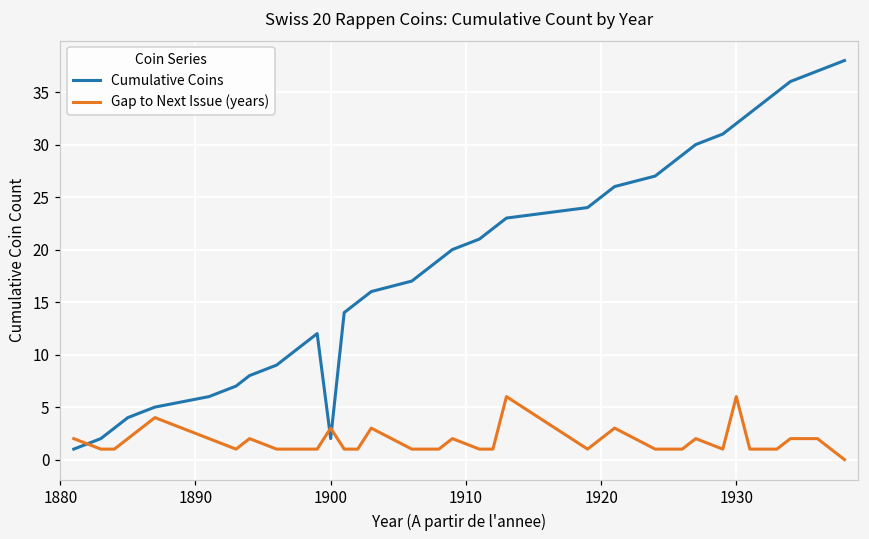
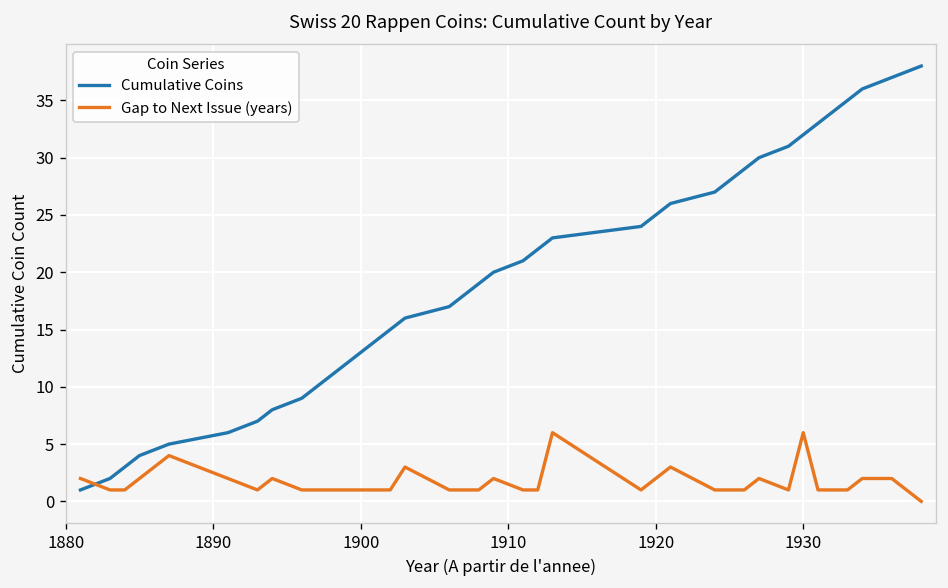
Cumulative Coins, 1900: 2 -> 13
Gap to Next Issue (years), 1900: 3 -> 1
